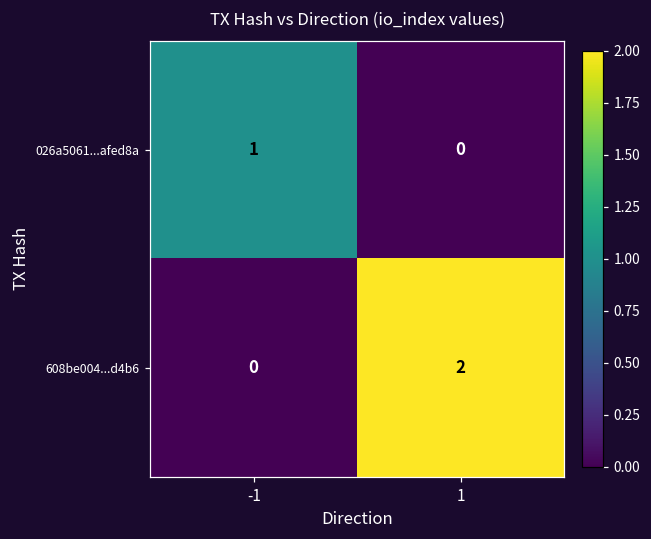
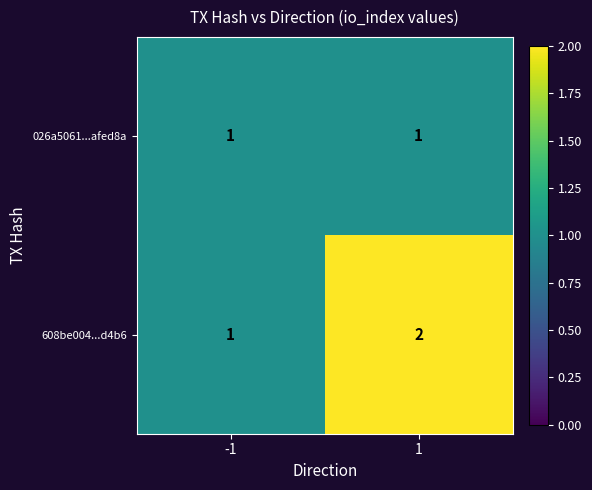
026a5061...afed8a, 1: 0 -> 1
608be004...d4b6, -1: 0 -> 1
